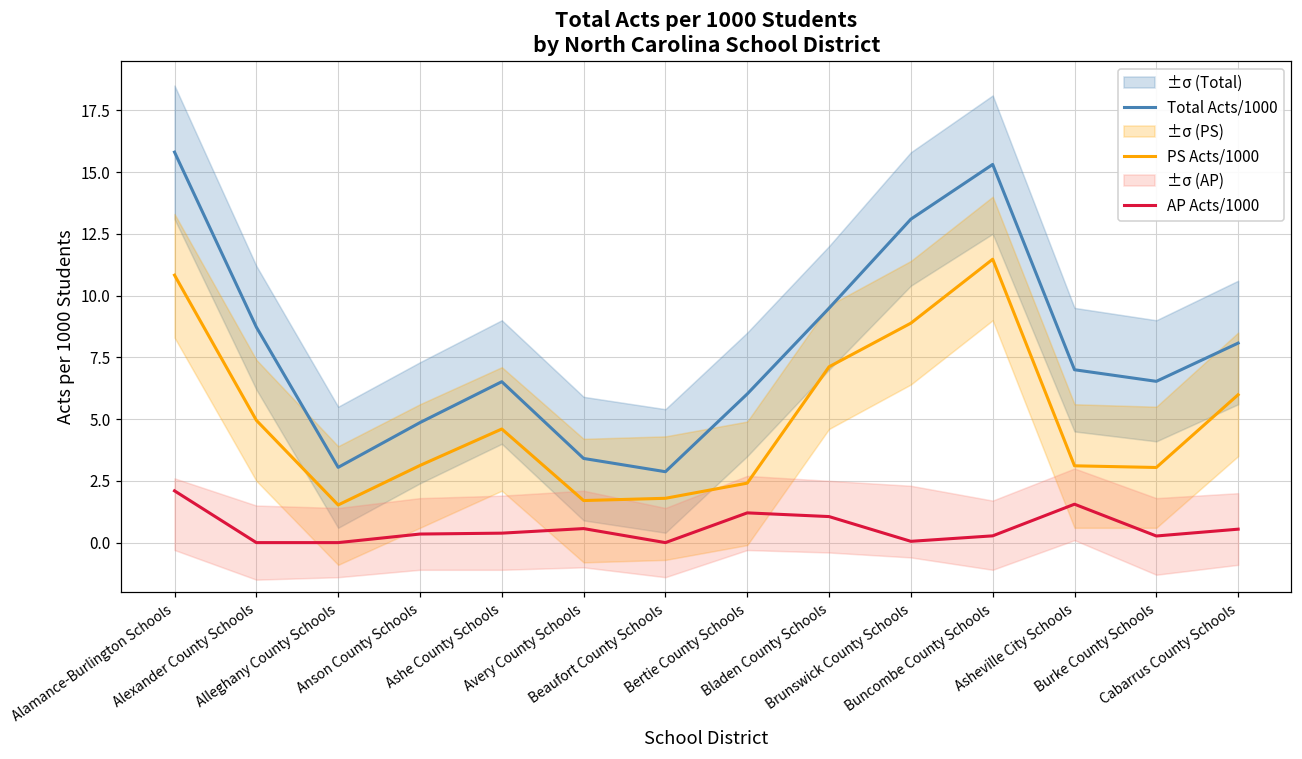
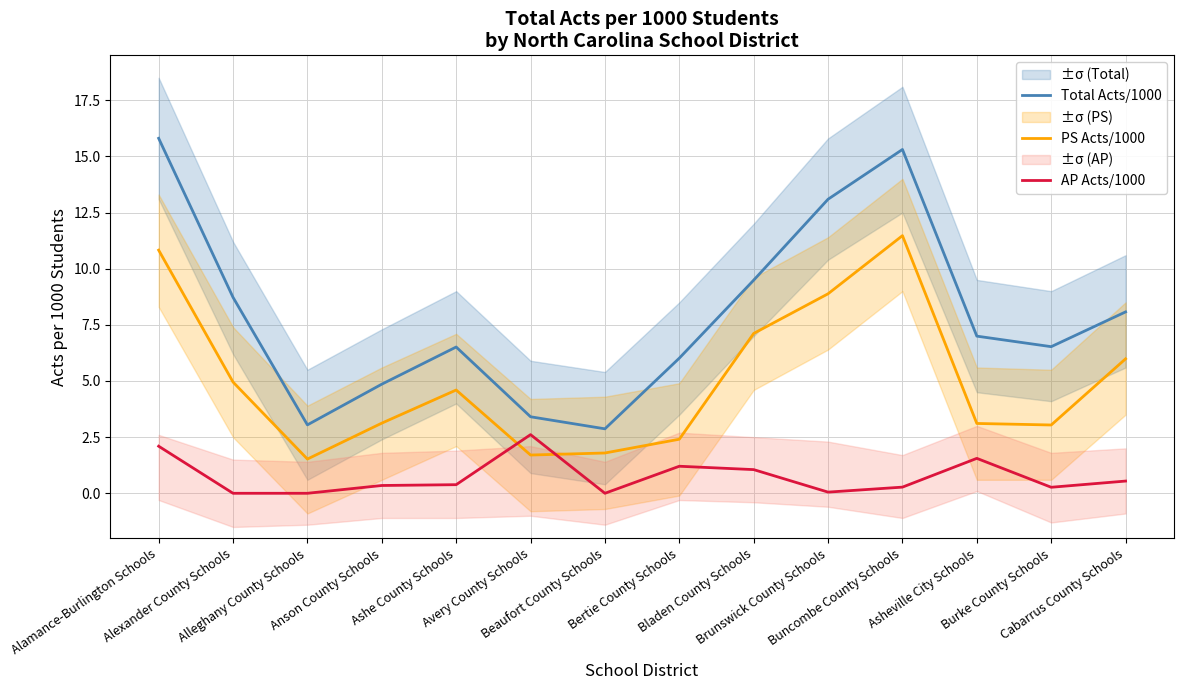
AP Acts/1000, Avery County Schools: 0.6 -> 2.6
